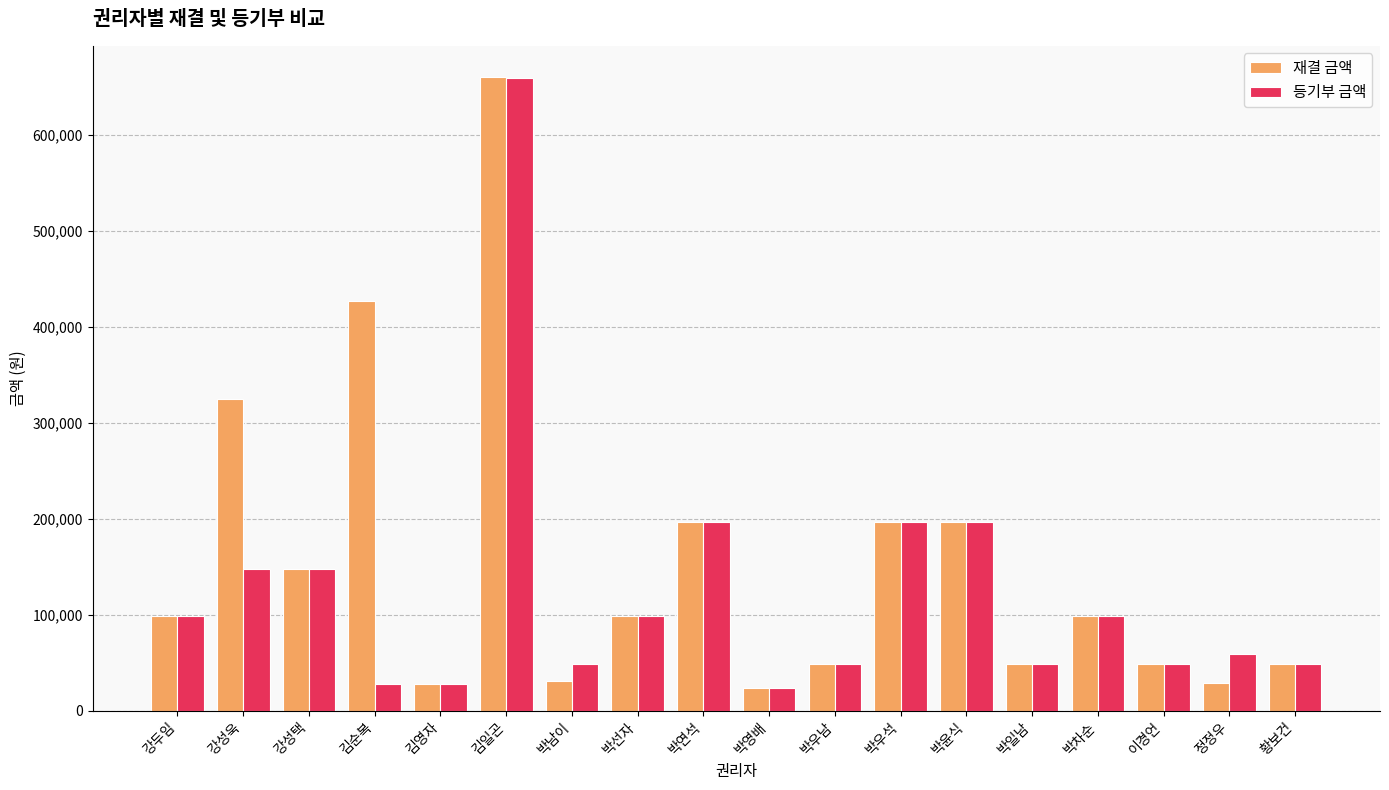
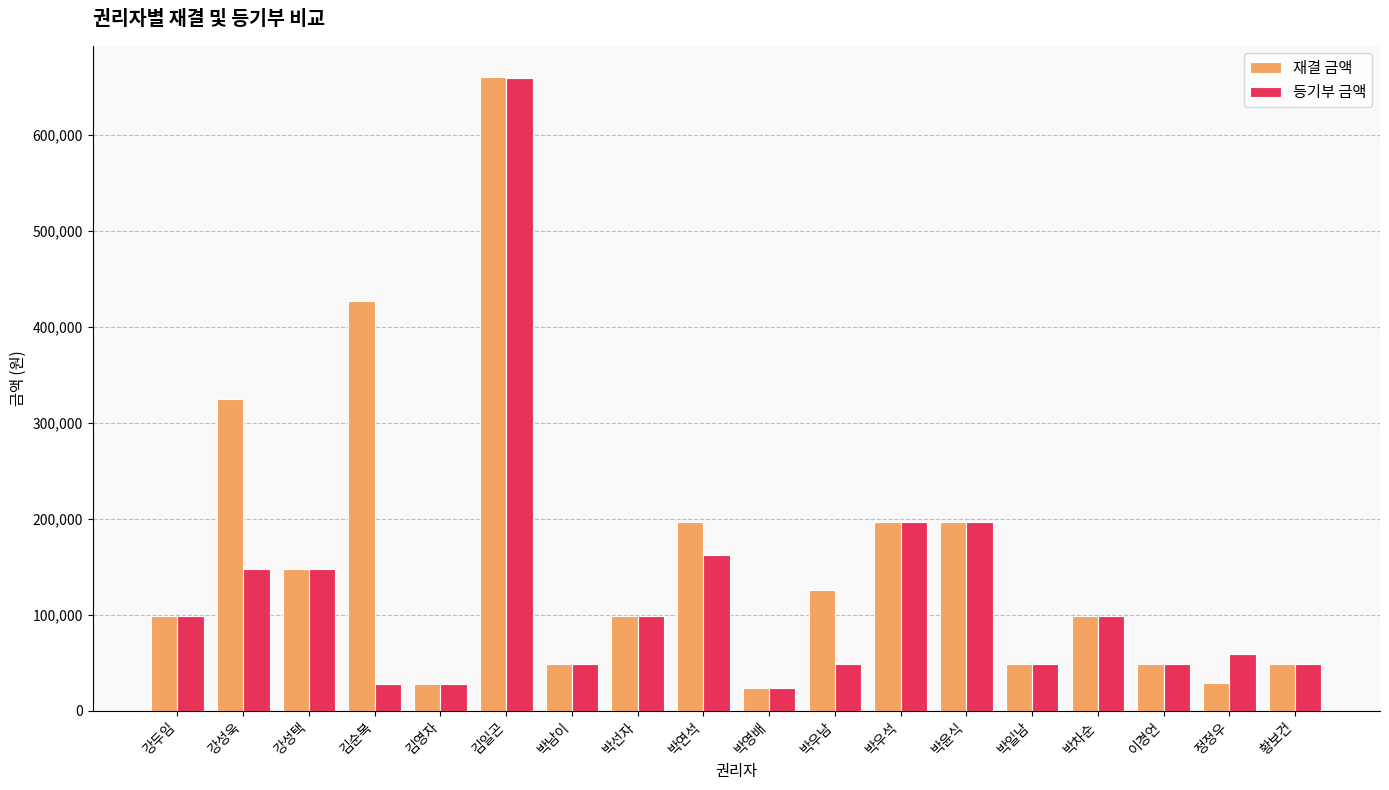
재결 금액, 박남이: 30,000 -> 50,000
등기부 금액, 박연석: 200,000 -> 160,000
재결 금액, 박우남: 50,000 -> 130,000
